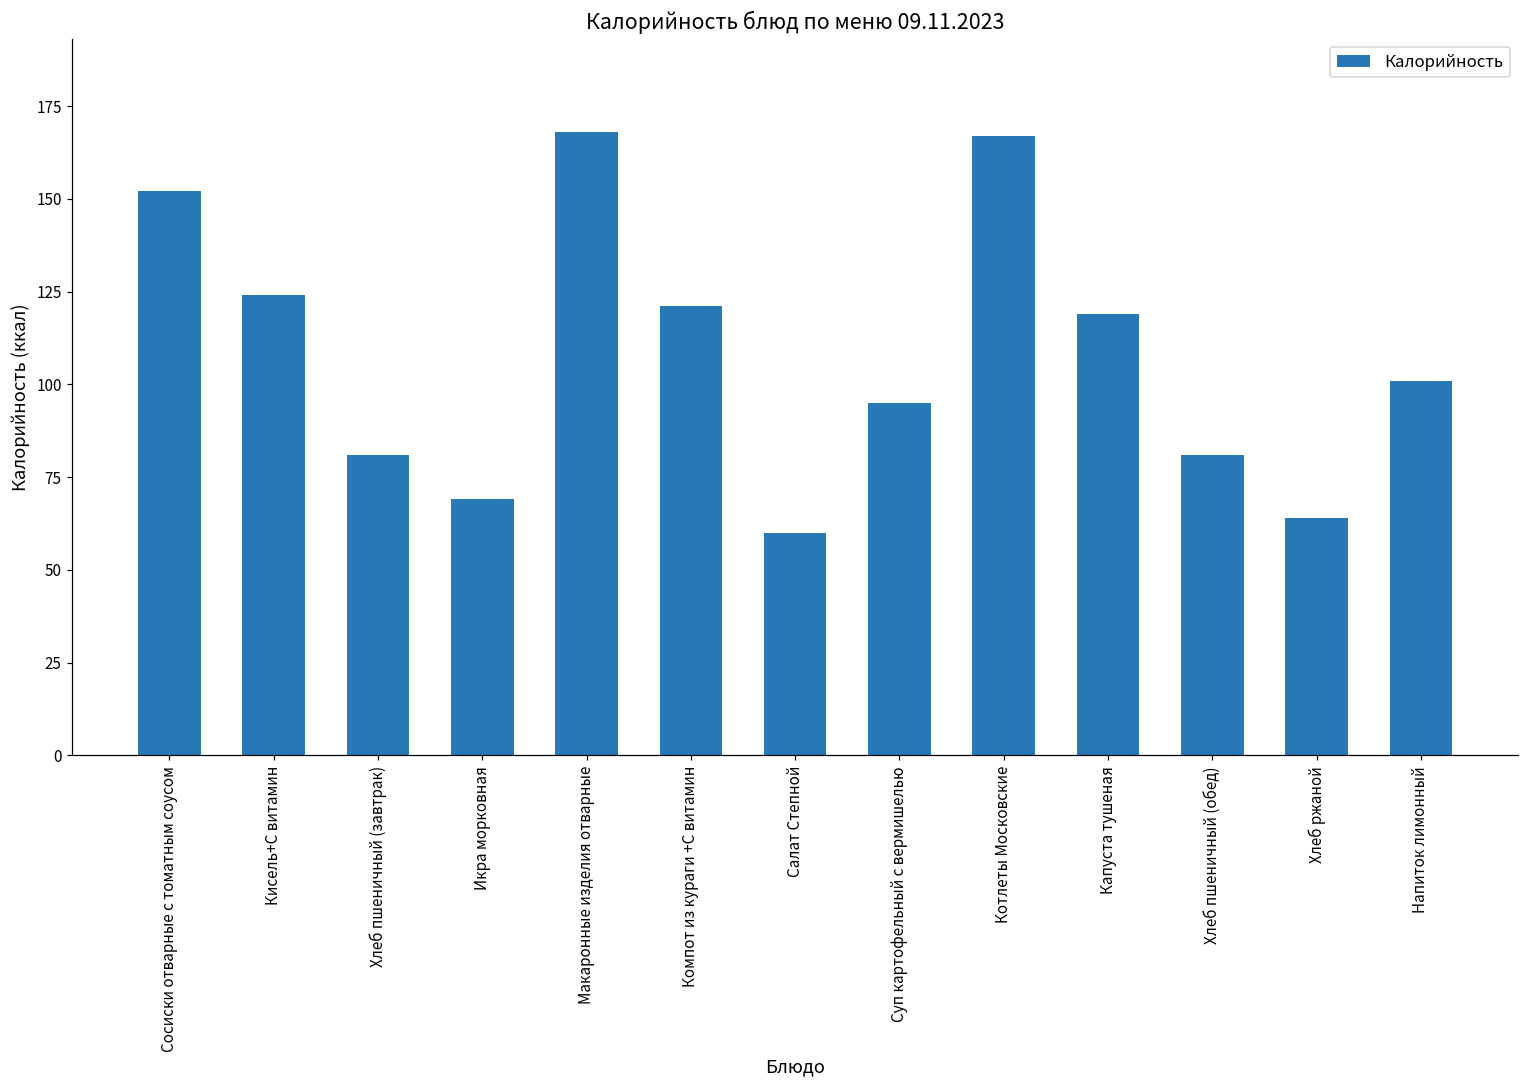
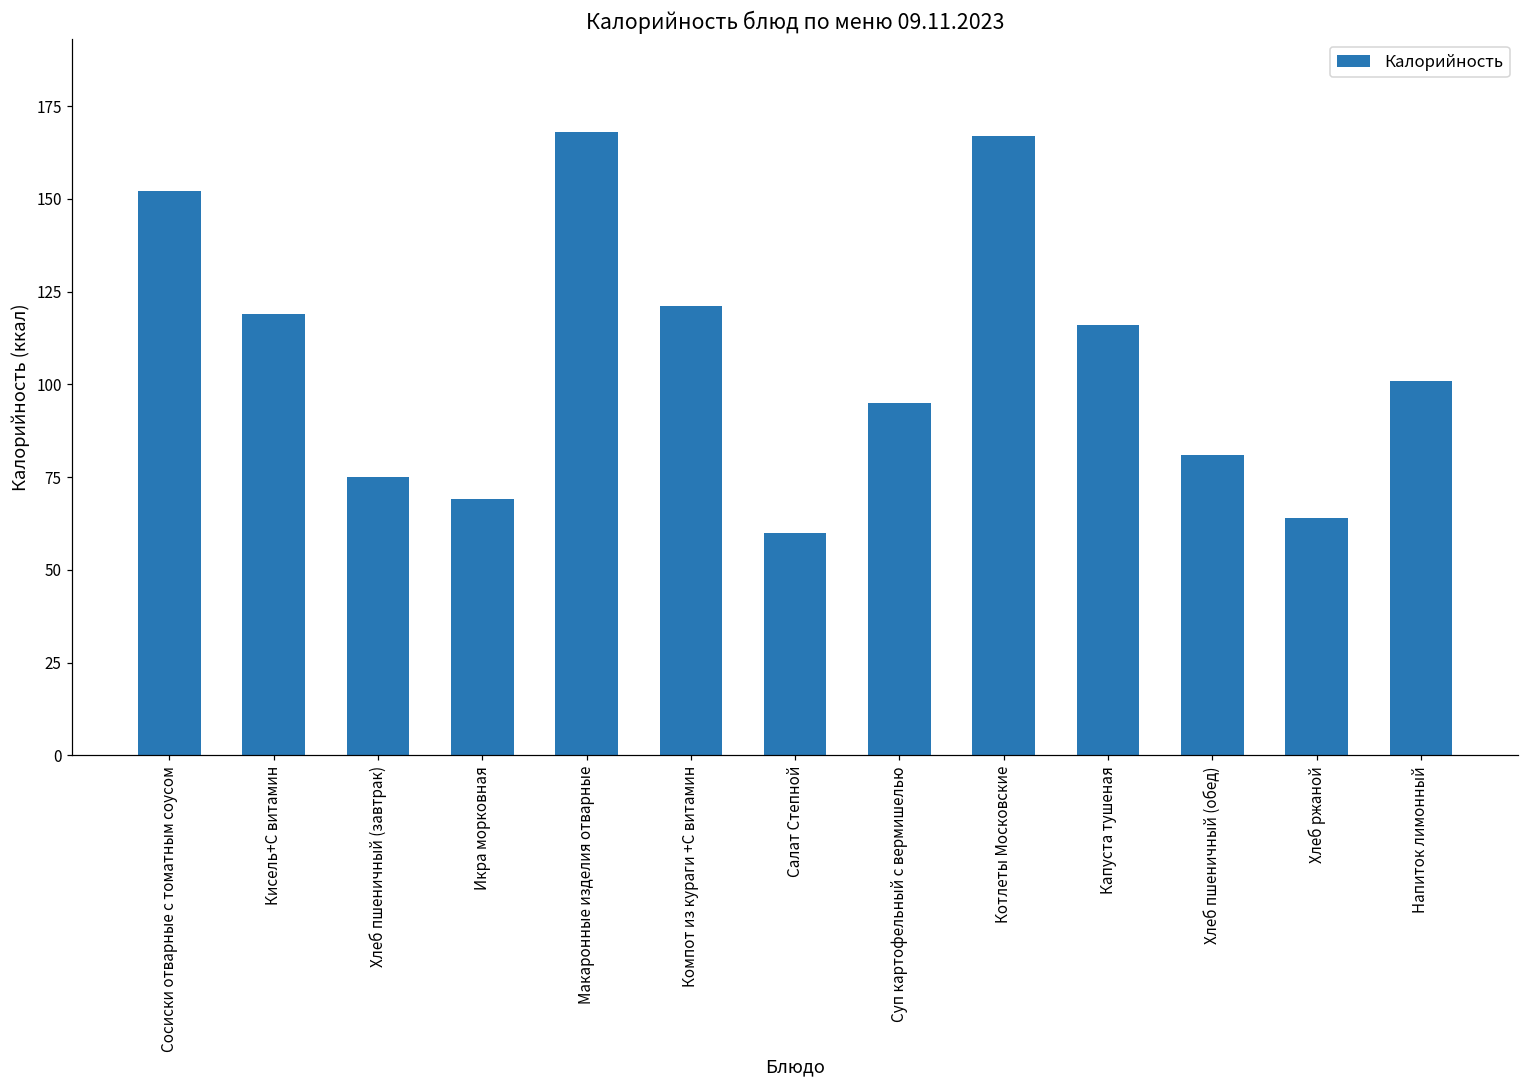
Кисель+С витамин: 124 -> 119
Хлеб пшеничный (завтрак): 81 -> 75
Капуста тушеная: 119 -> 116
